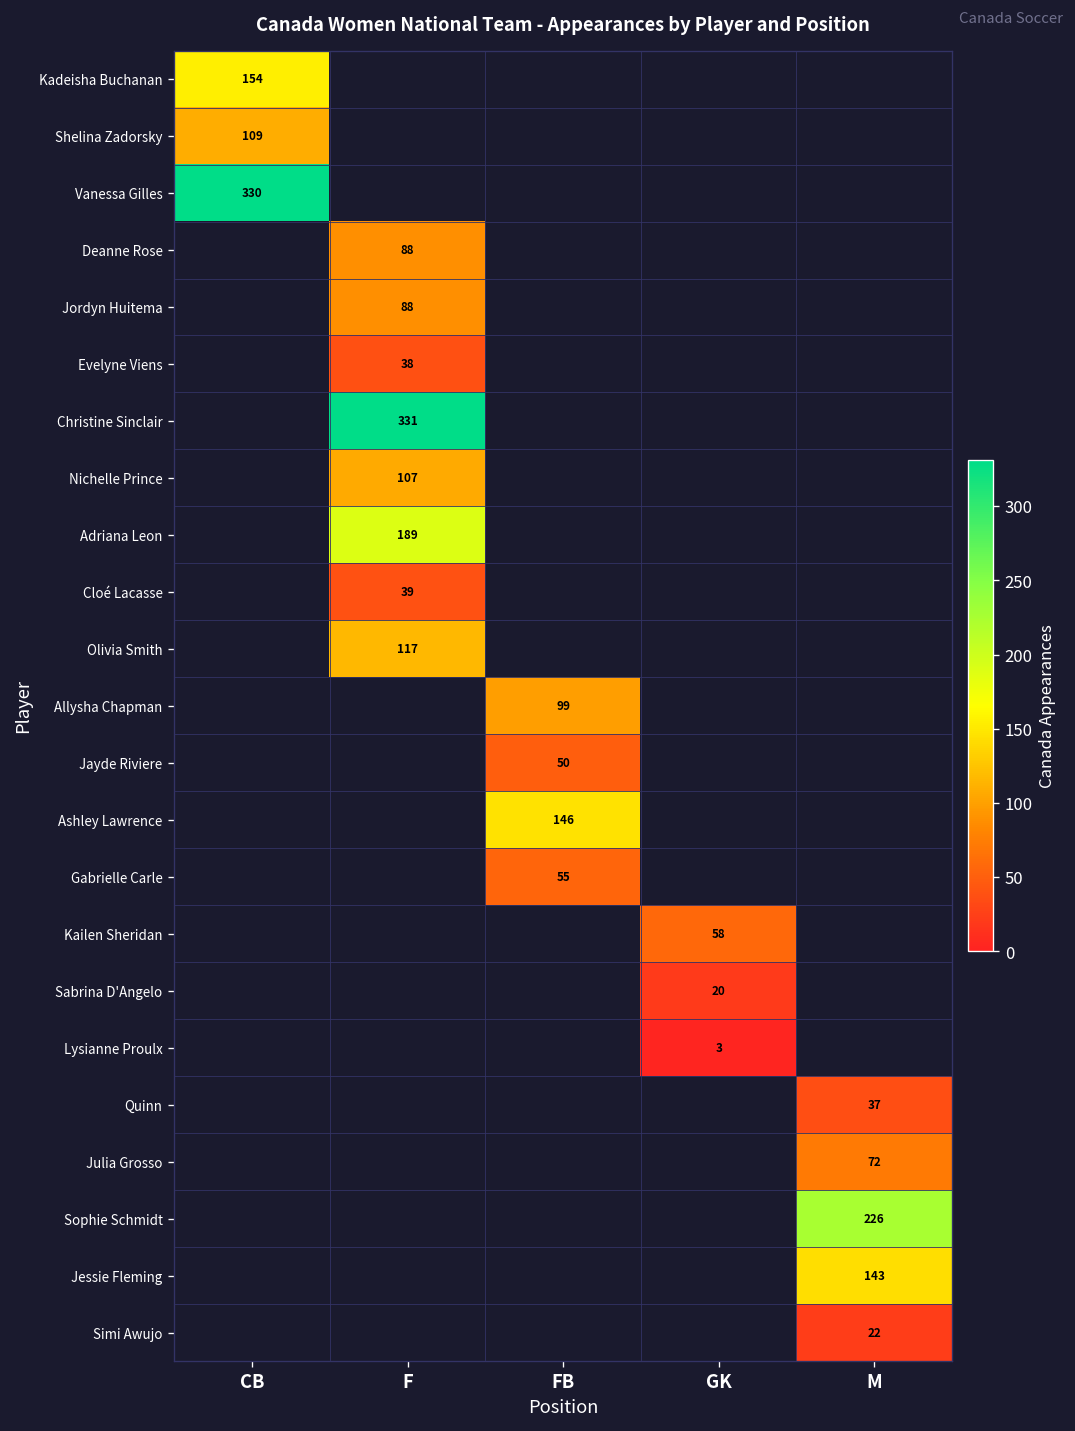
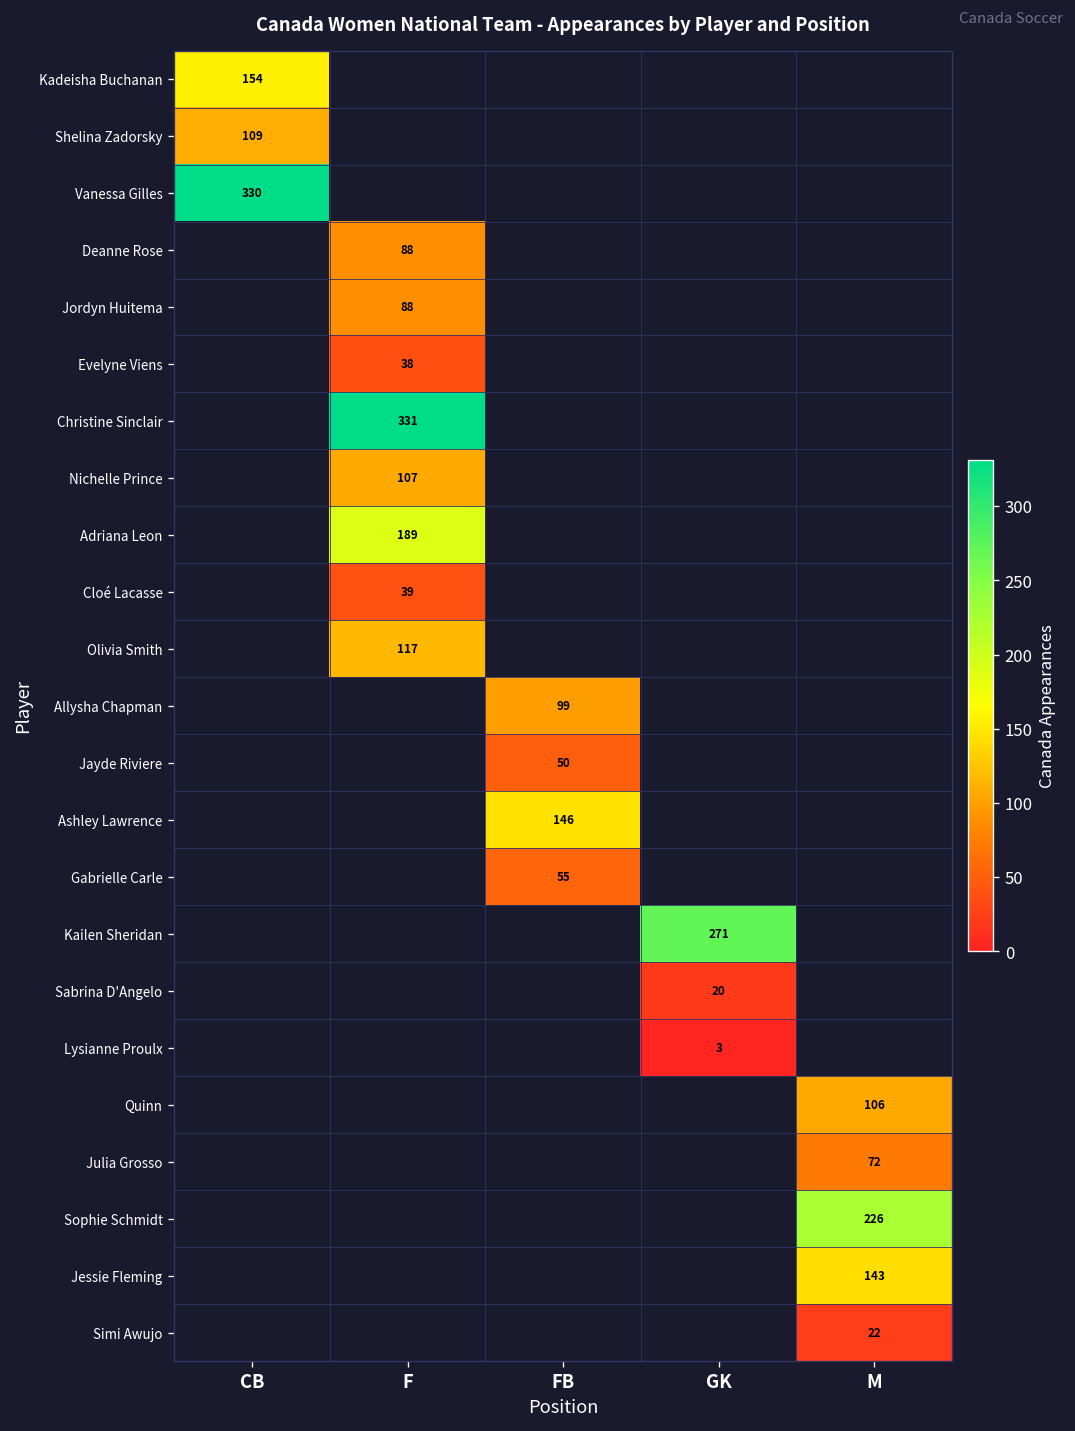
Kailen Sheridan, GK: 58 -> 271
Quinn, M: 37 -> 106
